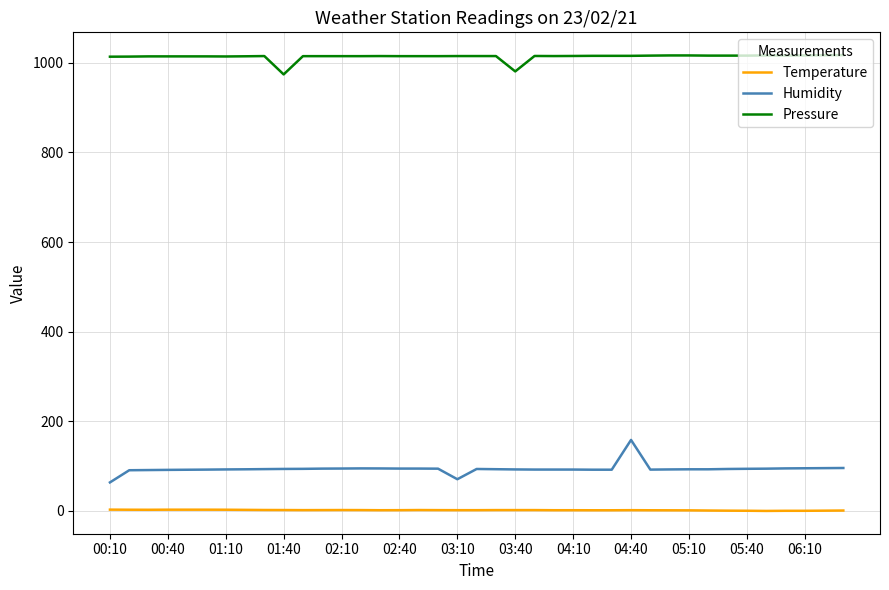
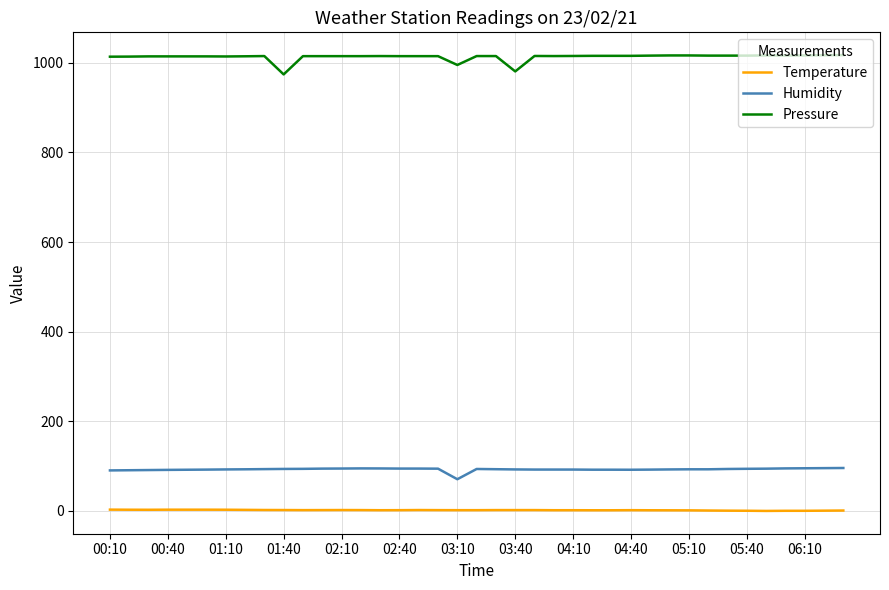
Humidity, 00:10: 60 -> 90
Pressure, 03:10: 1020 -> 1000
Humidity, 04:40: 160 -> 90
